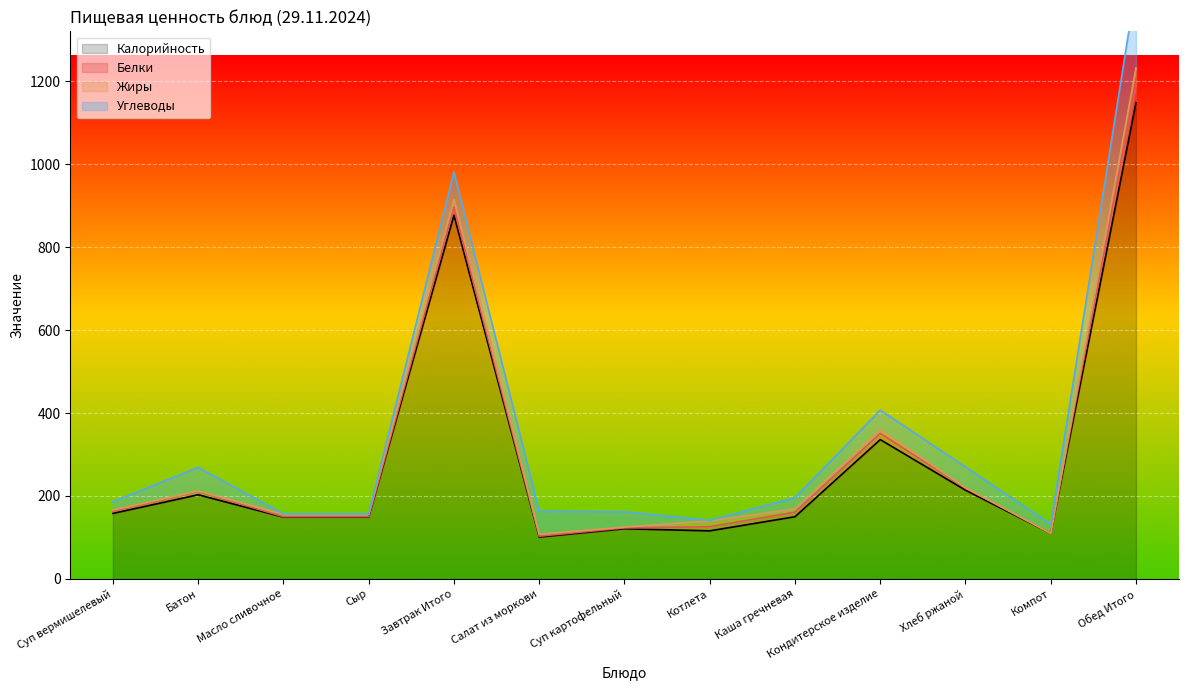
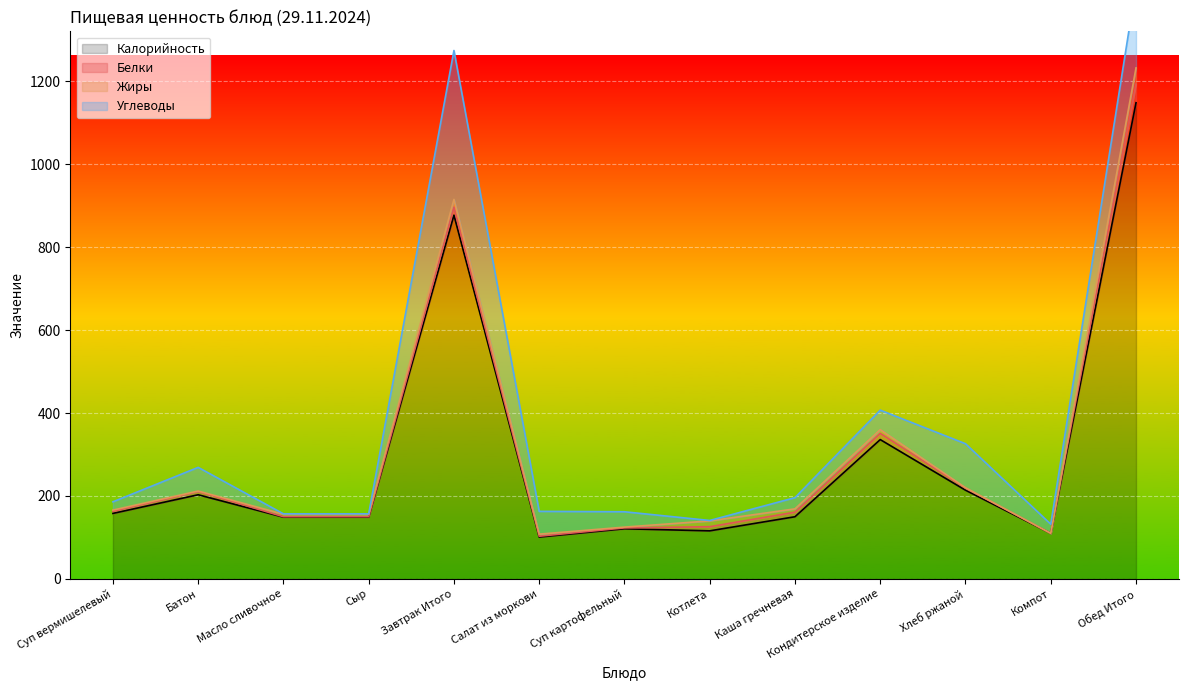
Углеводы, Завтрак Итого: 70 -> 360
Углеводы, Хлеб ржаной: 50 -> 110
